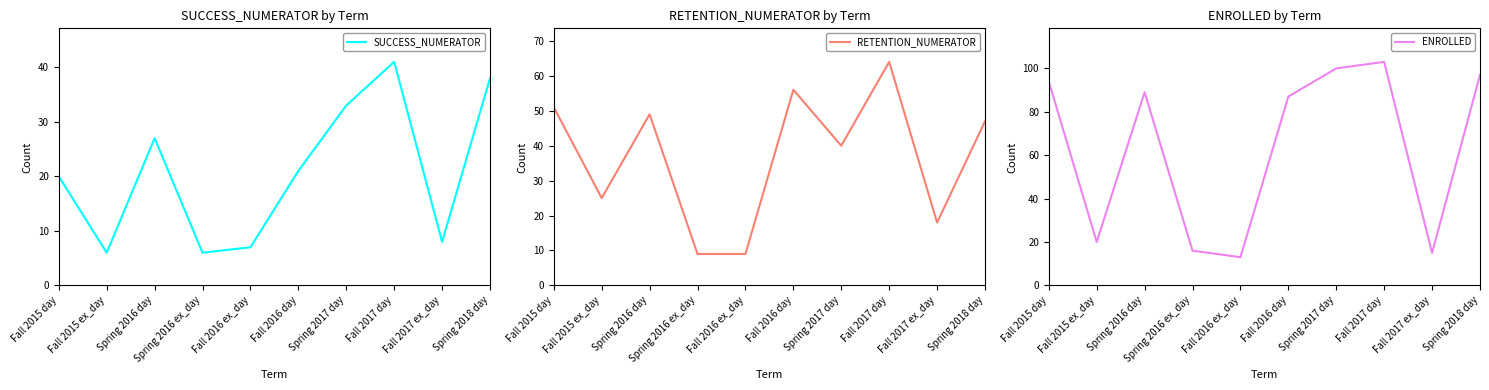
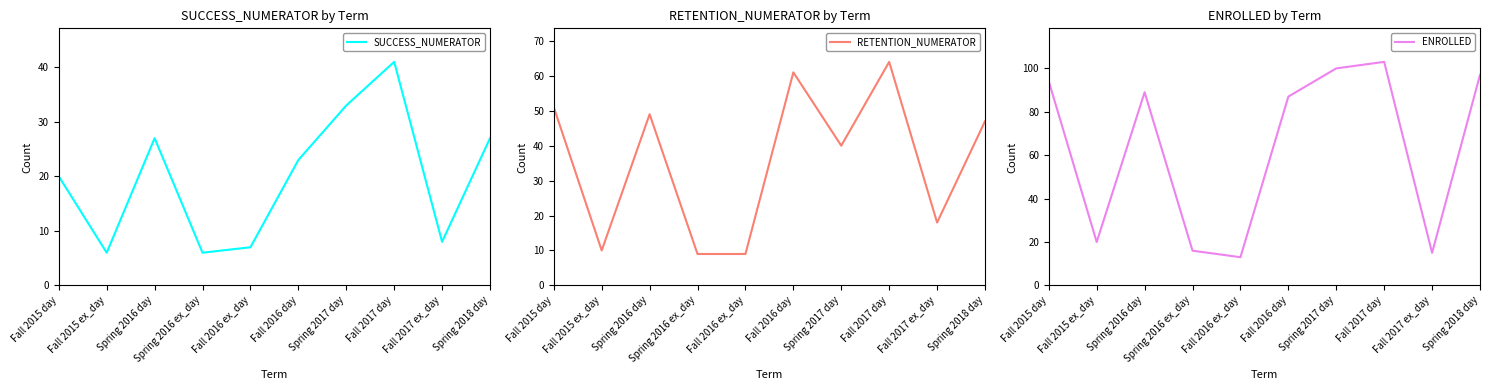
SUCCESS_NUMERATOR by Term, Fall 2016 day: 21 -> 23
SUCCESS_NUMERATOR by Term, Spring 2018 day: 38 -> 27
RETENTION_NUMERATOR by Term, Fall 2015 ex_day: 25 -> 10
RETENTION_NUMERATOR by Term, Fall 2016 day: 56 -> 61
